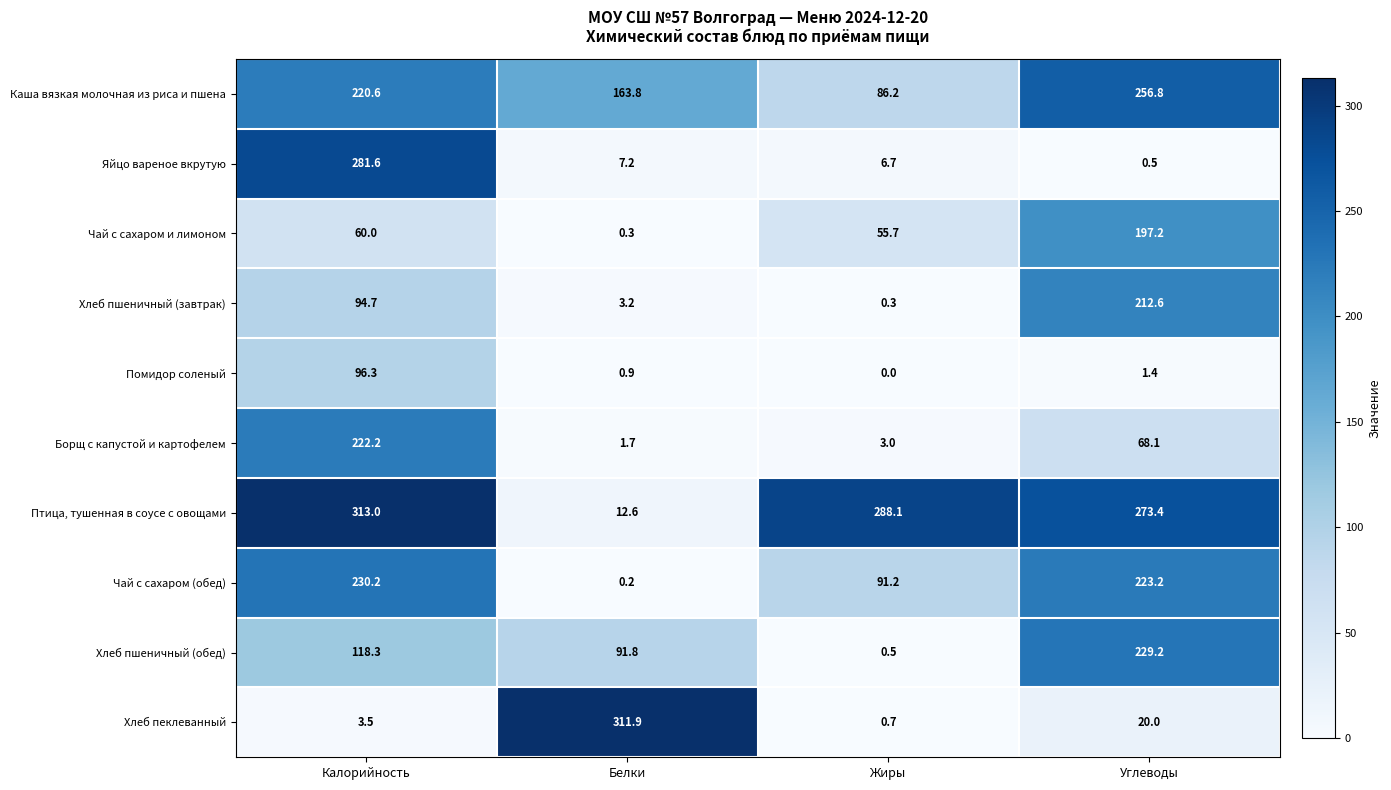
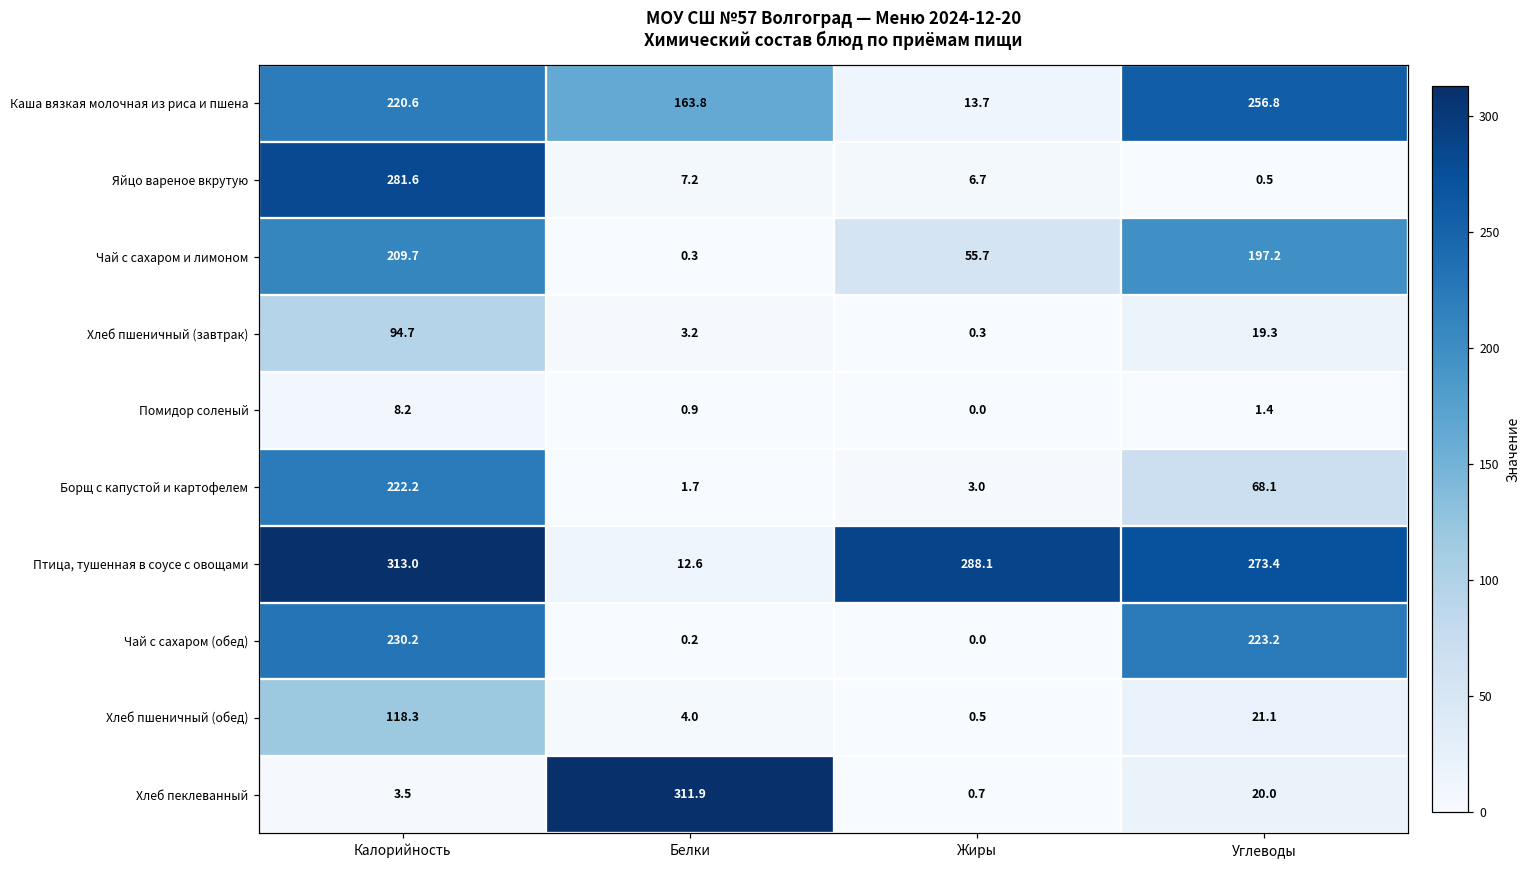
Каша вязкая молочная из риса и пшена, Жиры: 86.2 -> 13.7
Чай с сахаром и лимоном, Калорийность: 60.0 -> 209.7
Хлеб пшеничный (завтрак), Углеводы: 212.6 -> 19.3
Помидор соленый, Калорийность: 96.3 -> 8.2
Чай с сахаром (обед), Жиры: 91.2 -> 0.0
Хлеб пшеничный (обед), Белки: 91.8 -> 4.0
Хлеб пшеничный (обед), Углеводы: 229.2 -> 21.1
